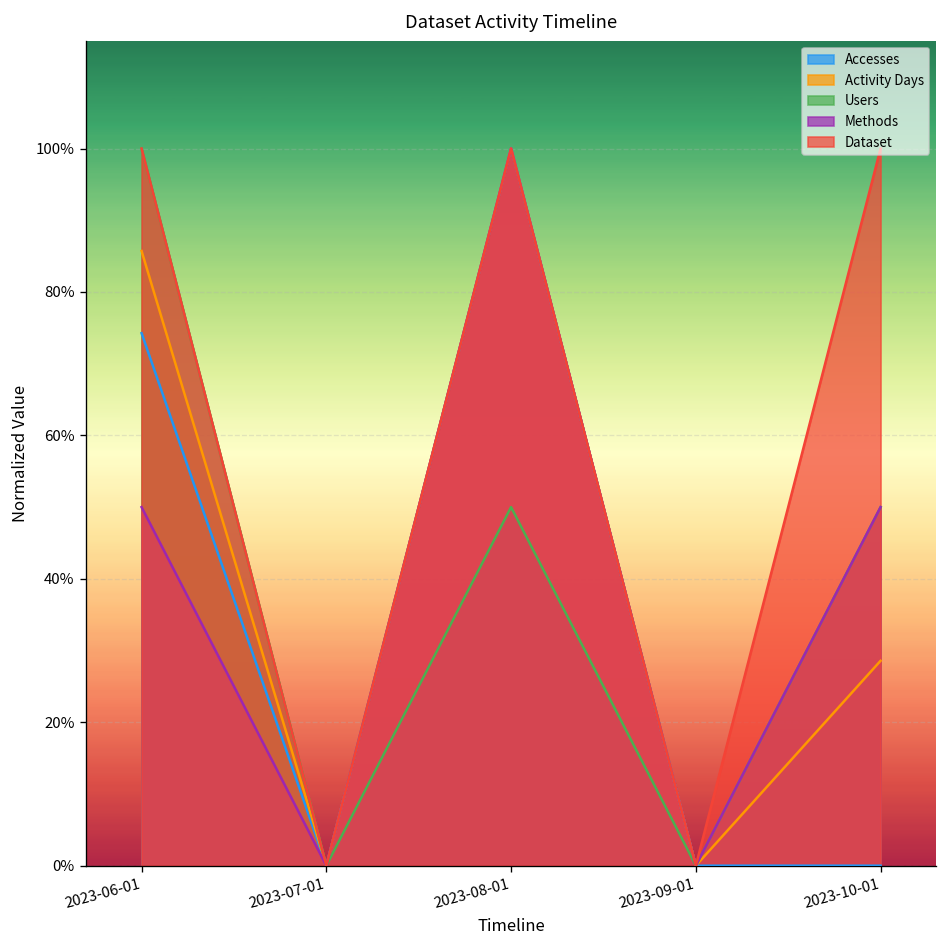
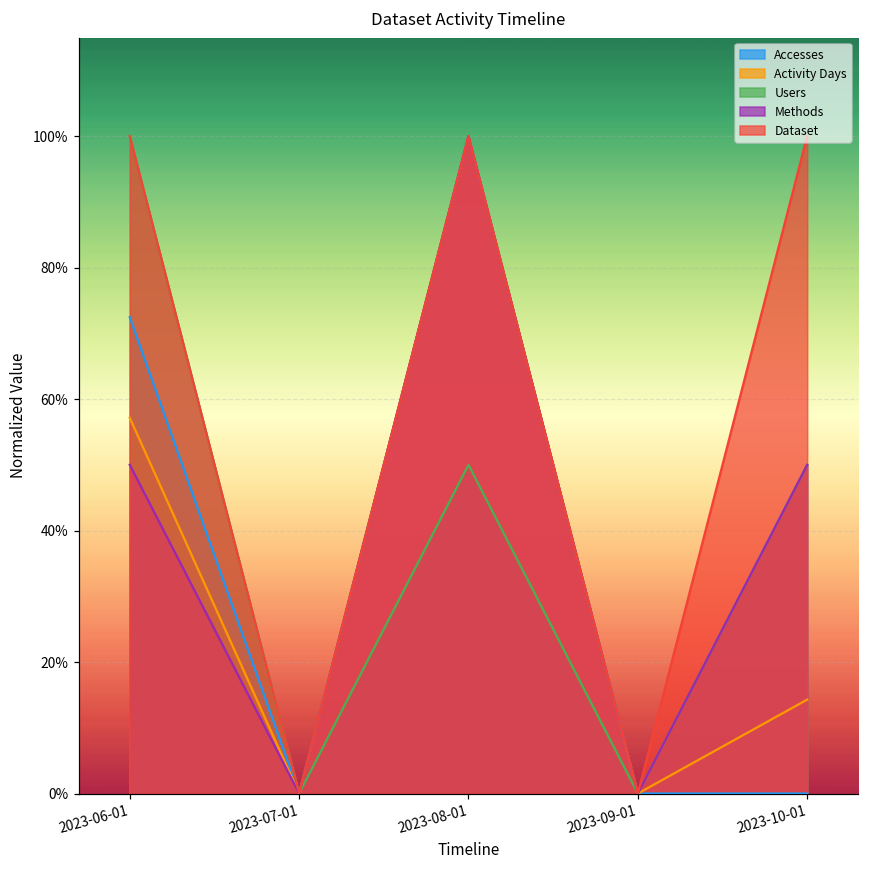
Accesses, 2023-06-01: 74% -> 72%
Activity Days, 2023-06-01: 86% -> 57%
Activity Days, 2023-10-01: 29% -> 14%
